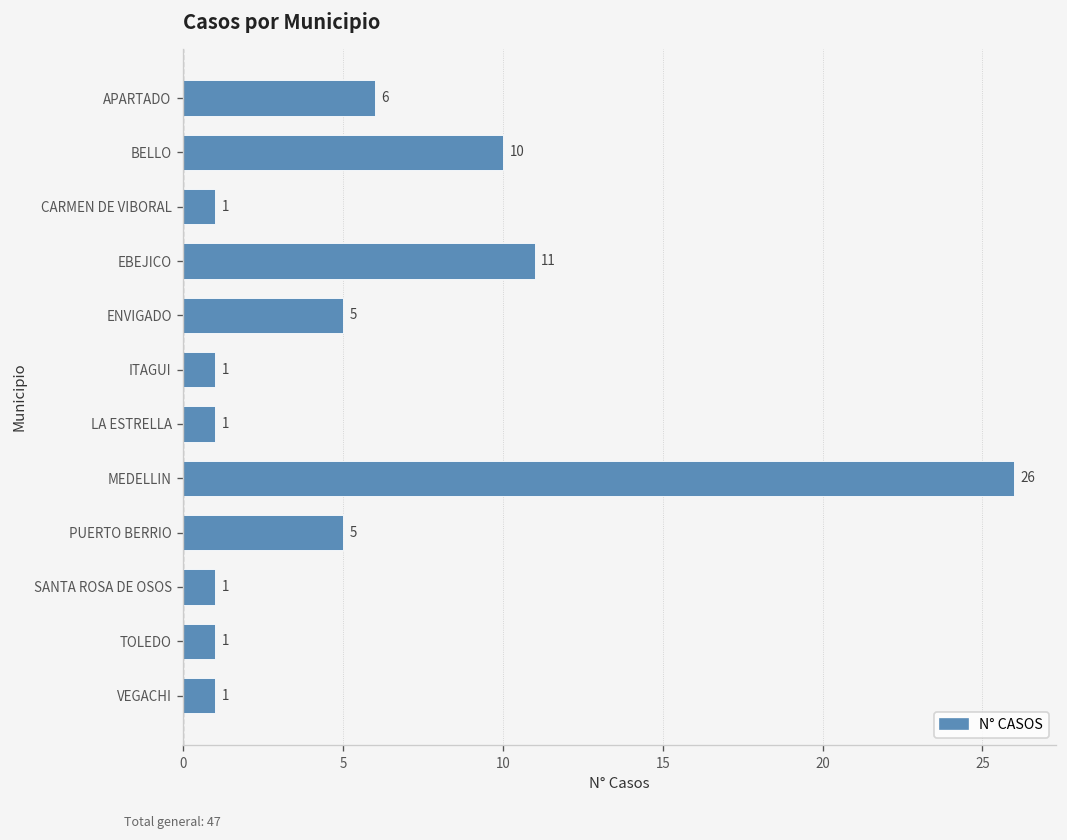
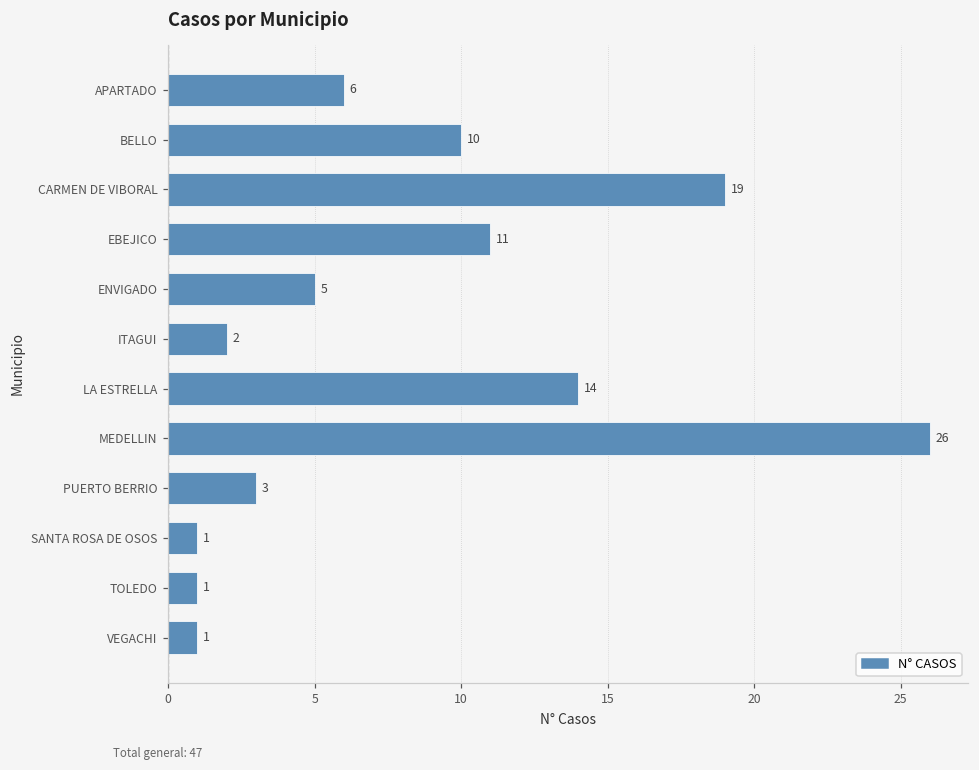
CARMEN DE VIBORAL: 1 -> 19
ITAGUI: 1 -> 2
LA ESTRELLA: 1 -> 14
PUERTO BERRIO: 5 -> 3
